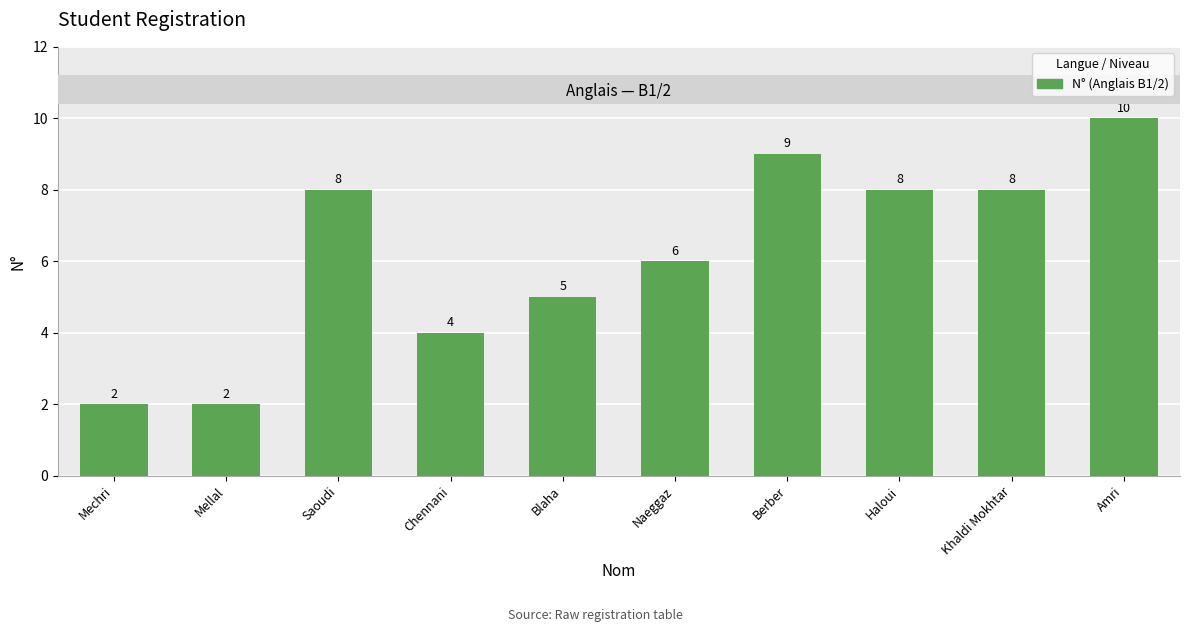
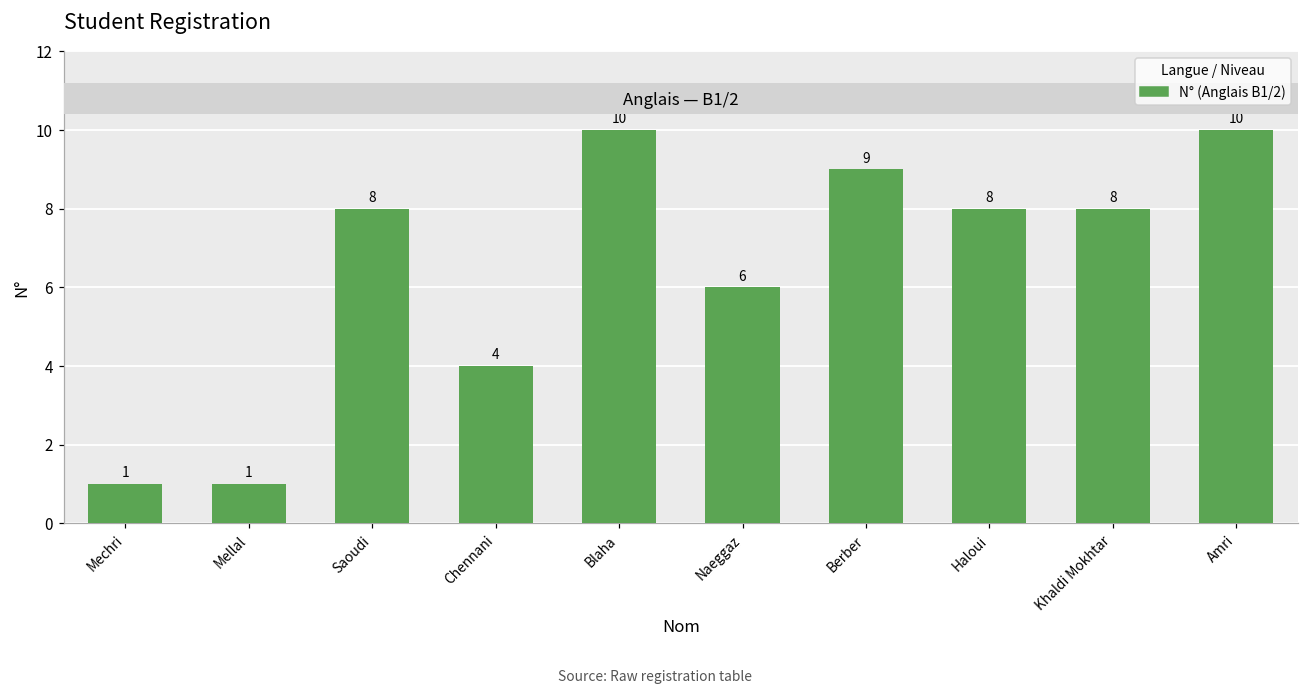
Mechri: 2 -> 1
Mellal: 2 -> 1
Blaha: 5 -> 10
